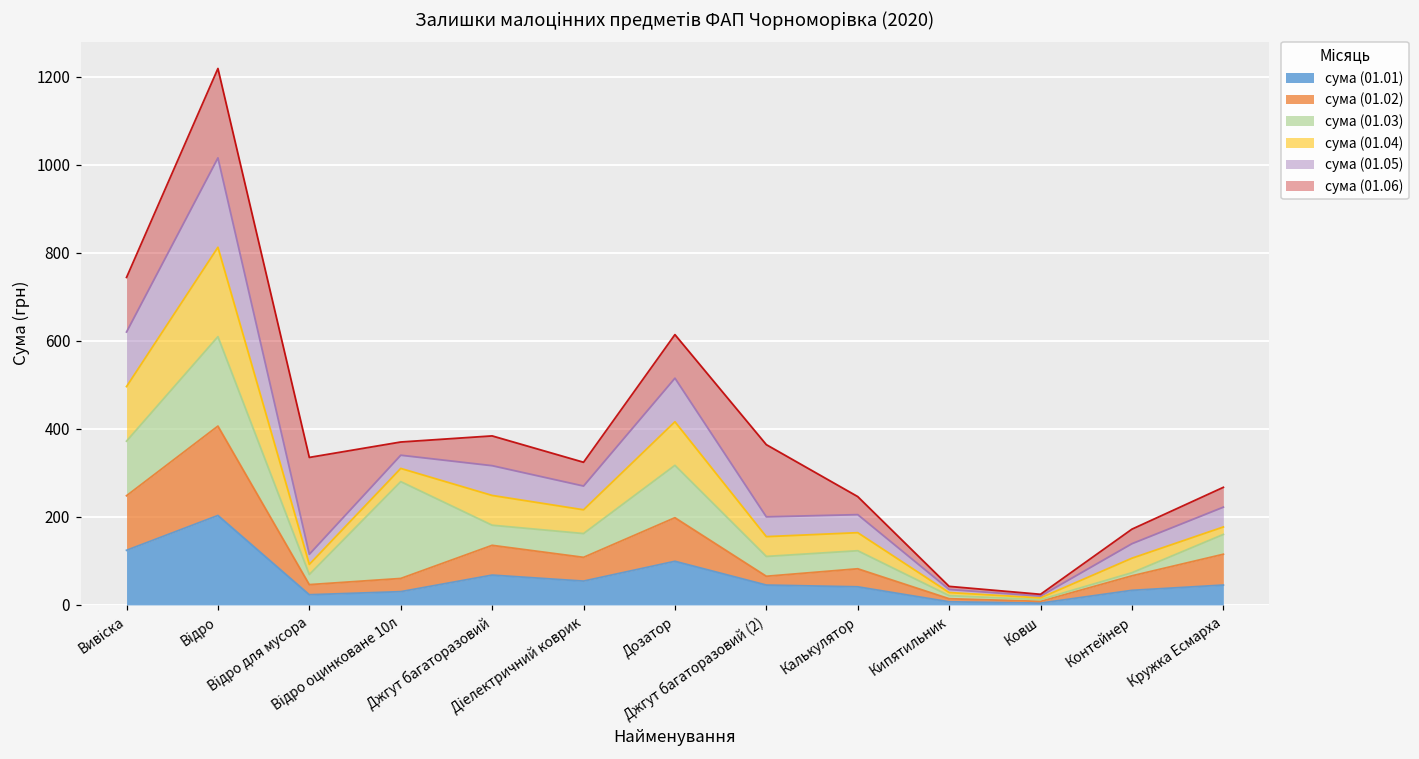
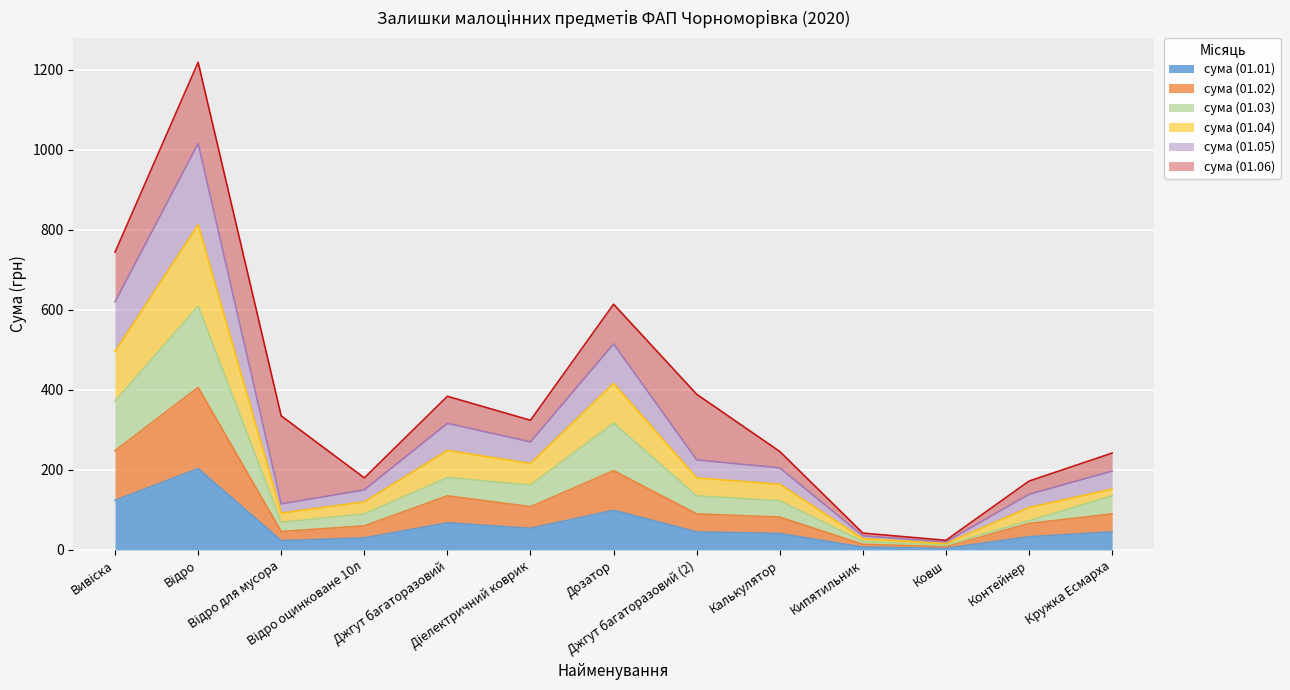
сума (01.03), Відро оцинковане 10л: 220 -> 30
сума (01.02), Джгут багаторазовий (2): 20 -> 50
сума (01.02), Кружка Есмарха: 70 -> 50
